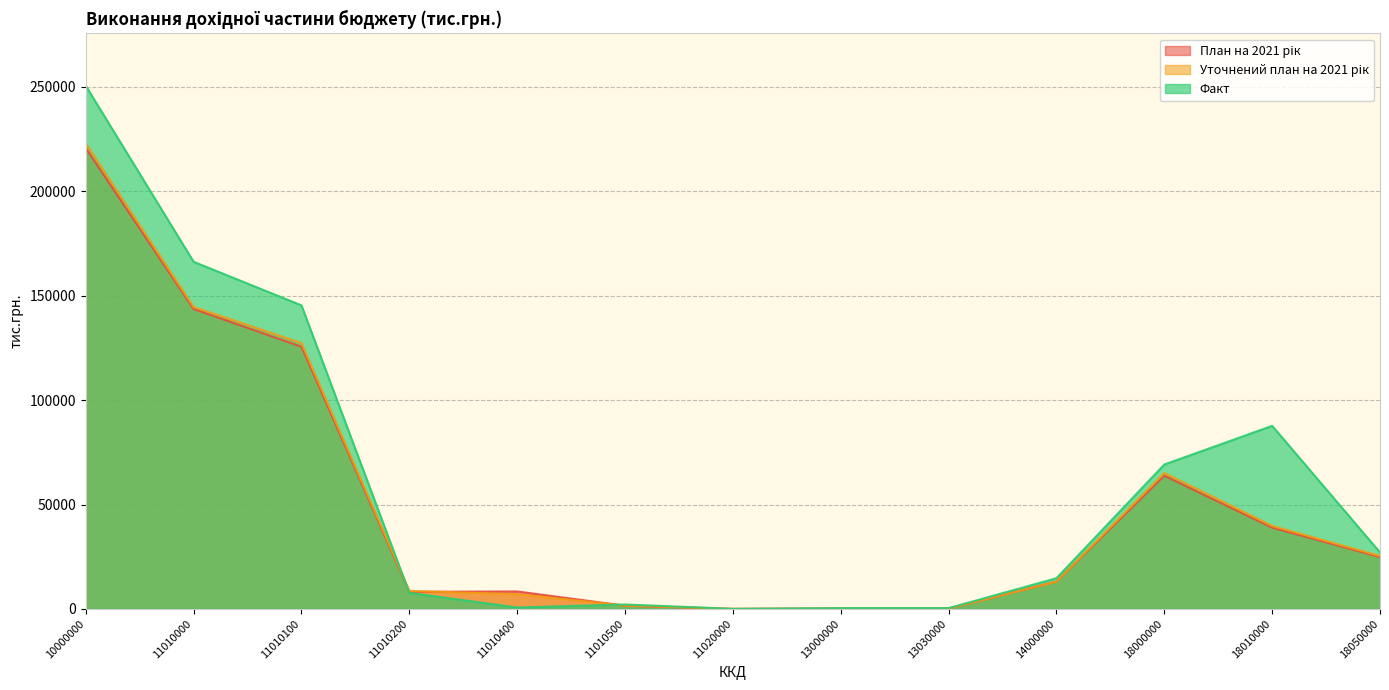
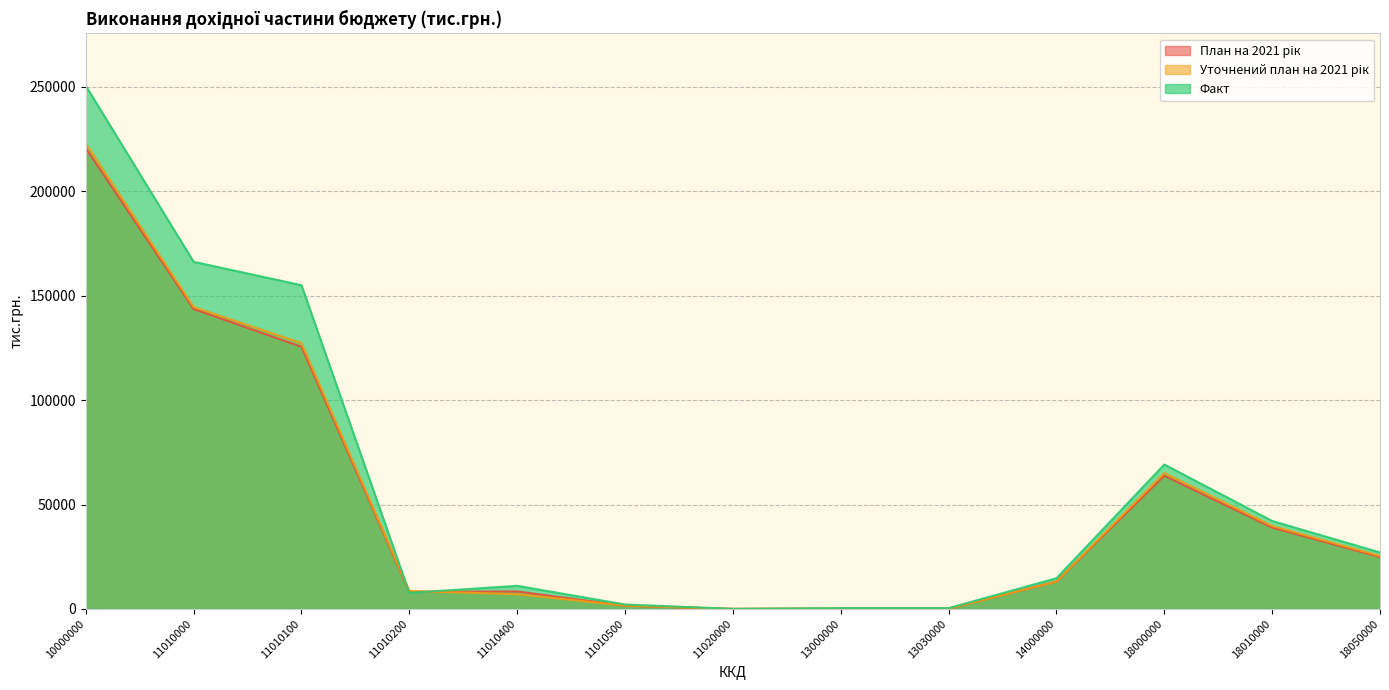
Факт, 11010100: 145000 -> 155000
Факт, 11010400: 1000 -> 11000
Факт, 18010000: 88000 -> 42000
